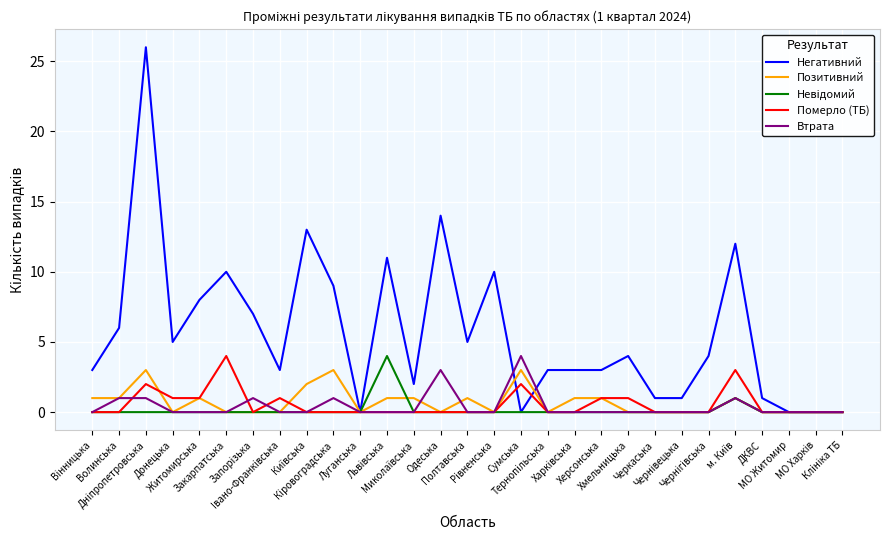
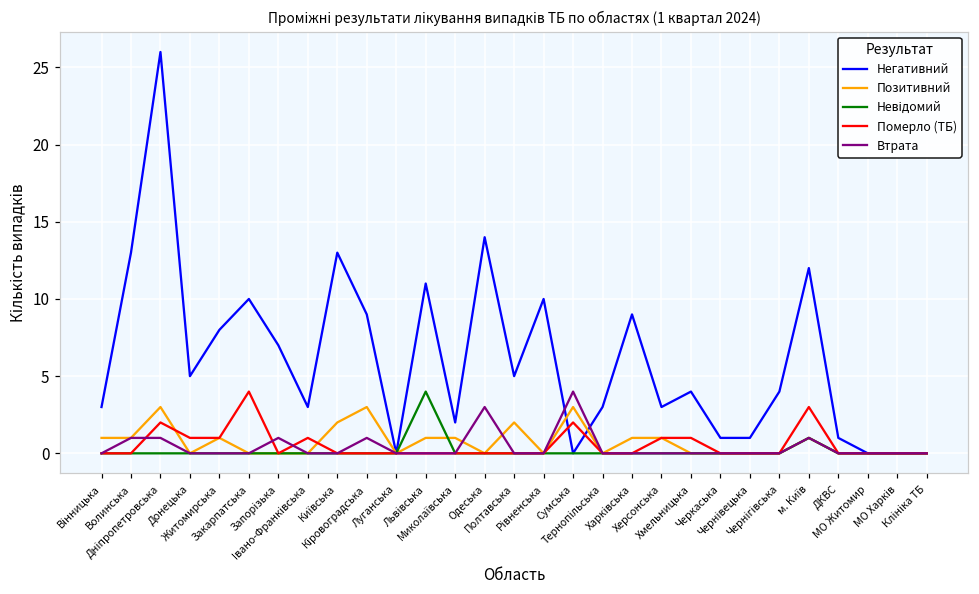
Негативний, Волинська: 6 -> 13
Позитивний, Полтавська: 1 -> 2
Негативний, Харківська: 3 -> 9
